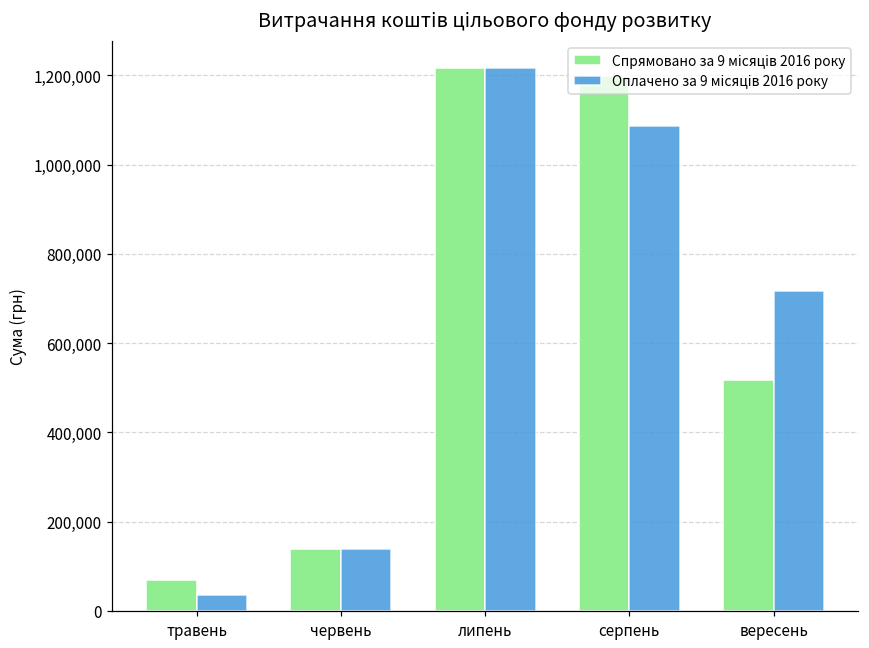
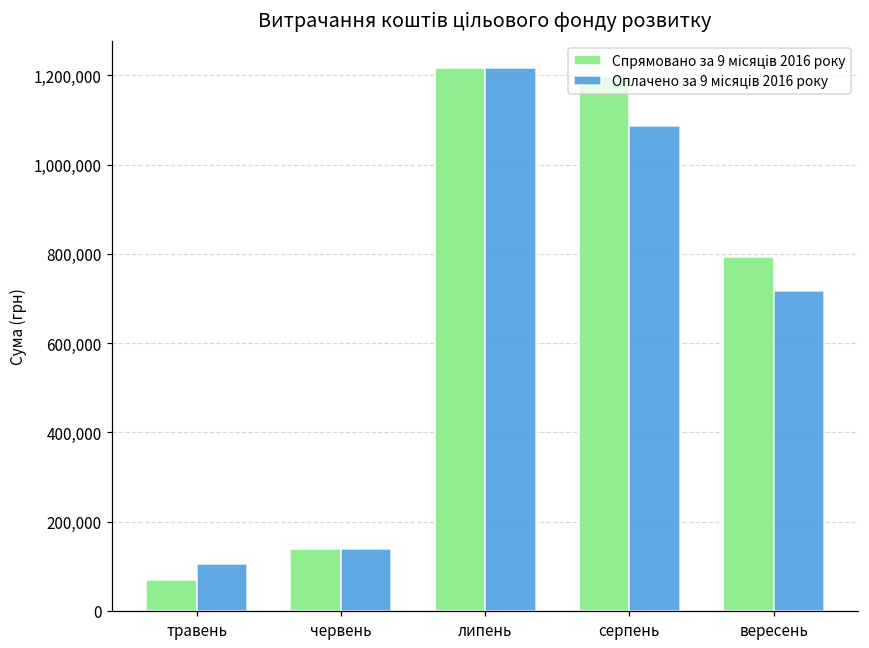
Оплачено за 9 місяців 2016 року, травень: 40,000 -> 110,000
Спрямовано за 9 місяців 2016 року, вересень: 520,000 -> 790,000
